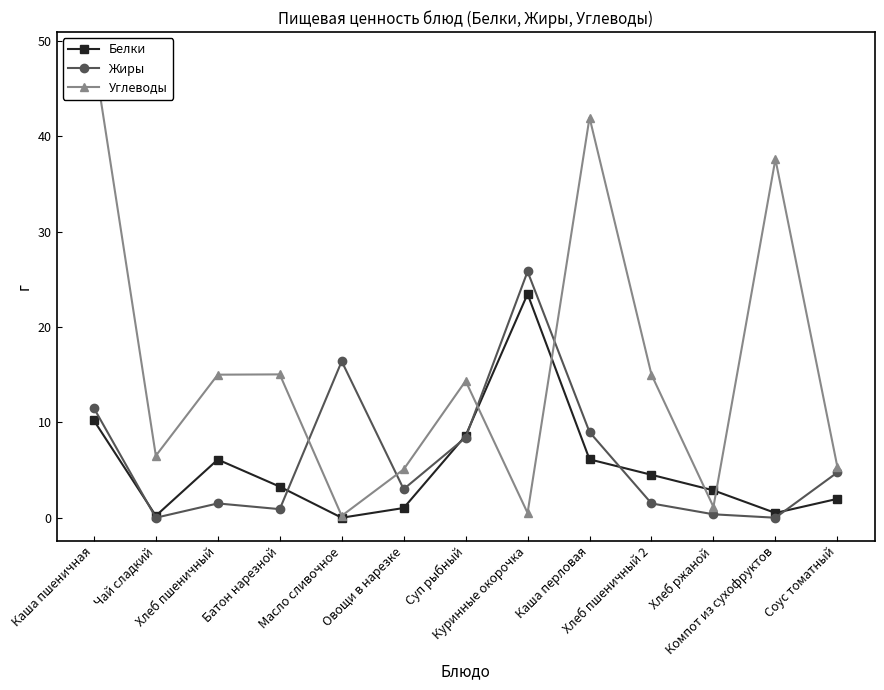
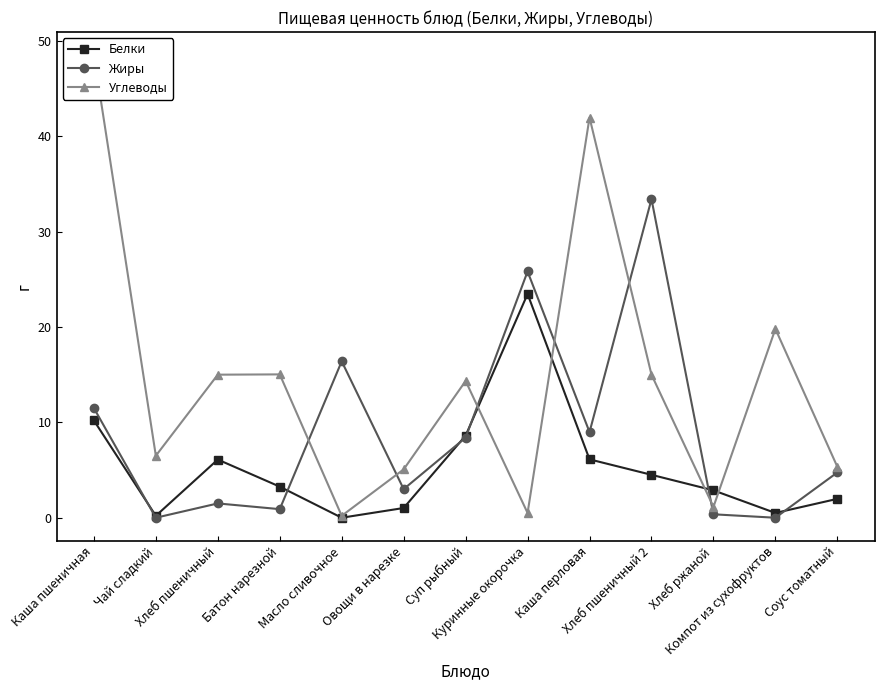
Жиры, Хлеб пшеничный 2: 2 -> 33
Углеводы, Компот из сухофруктов: 38 -> 20
